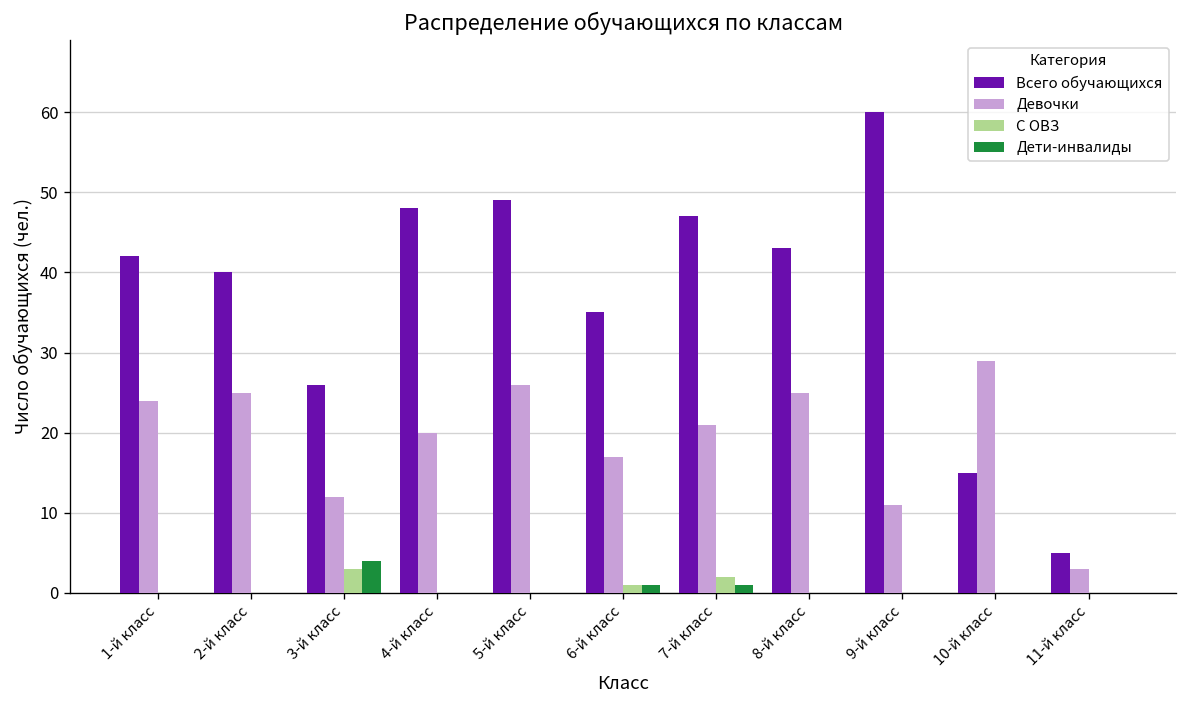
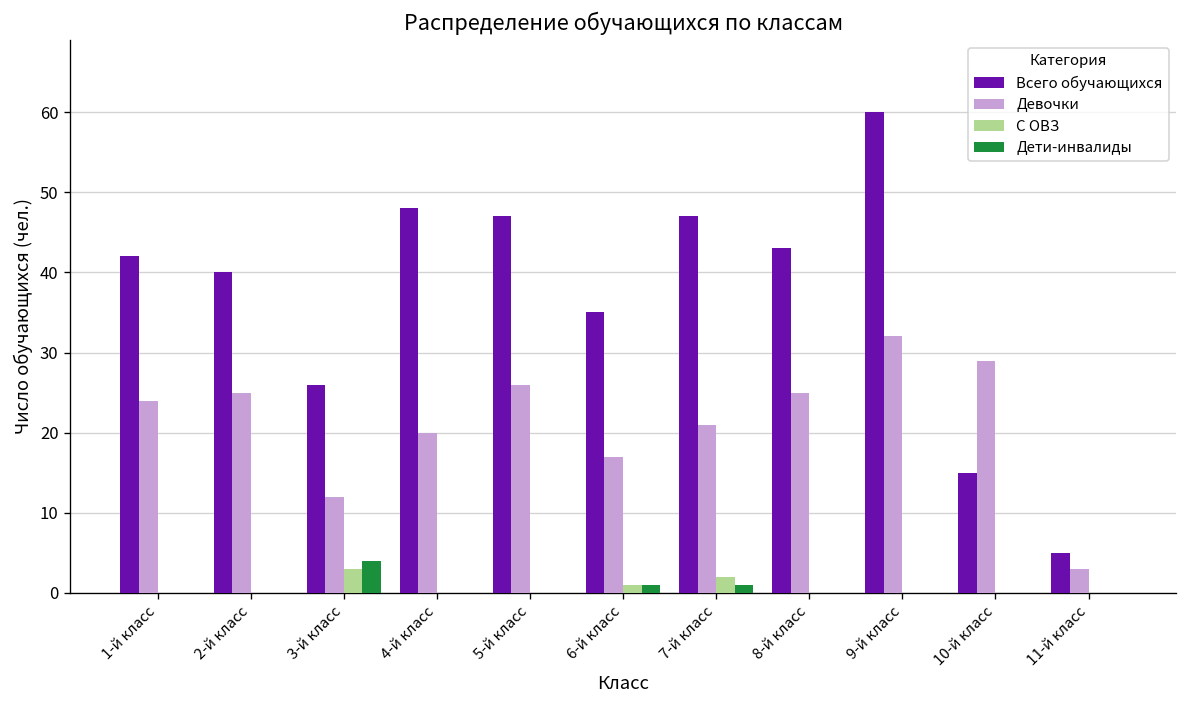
Всего обучающихся, 5-й класс: 49 -> 47
Девочки, 9-й класс: 11 -> 32
